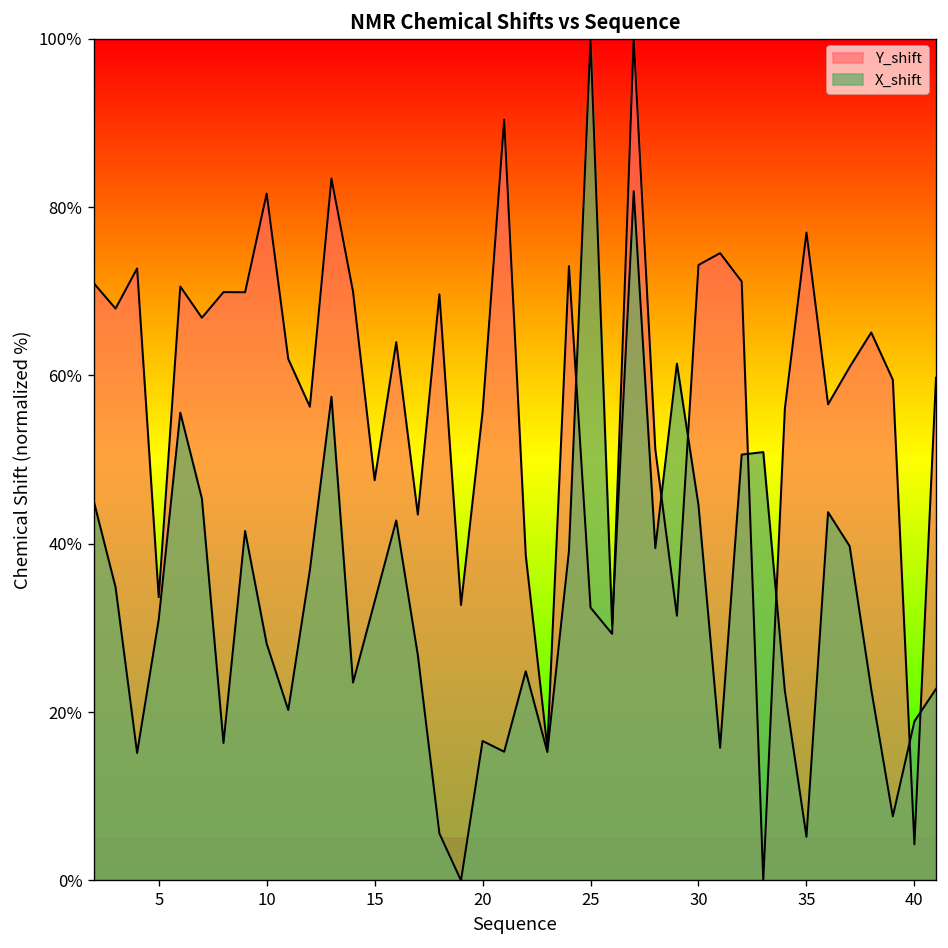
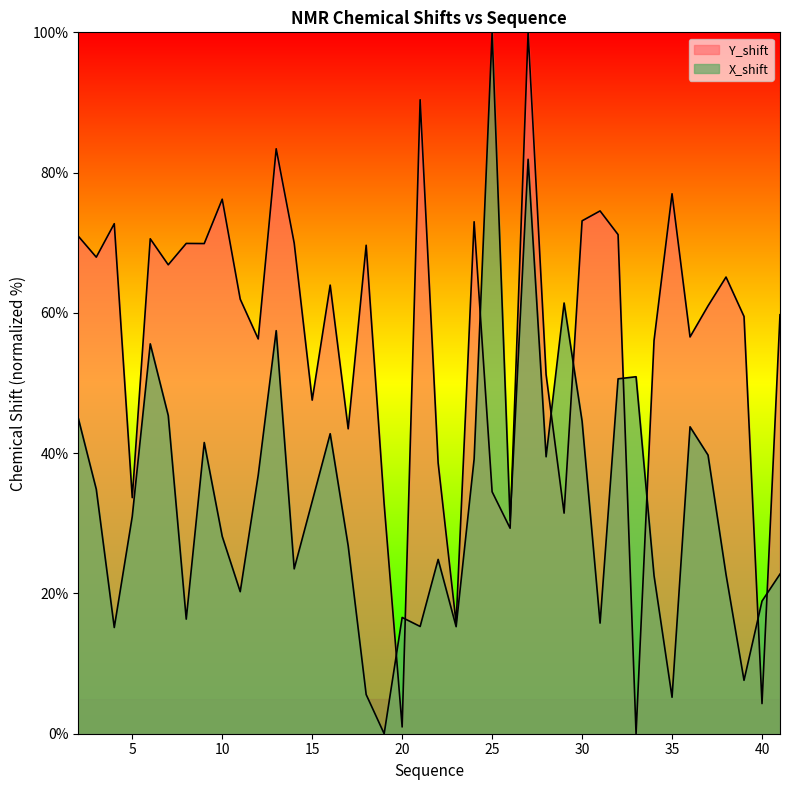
Y_shift, 10: 82% -> 76%
Y_shift, 20: 56% -> 1%
Y_shift, 25: 32% -> 34%
